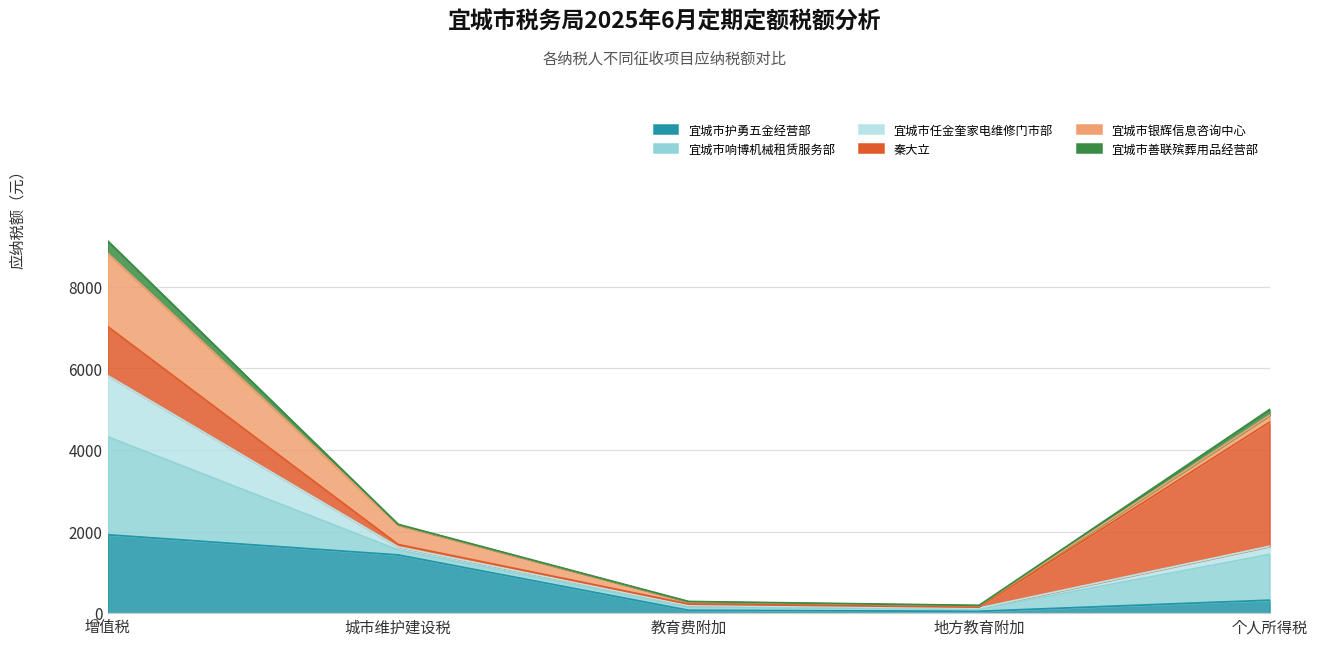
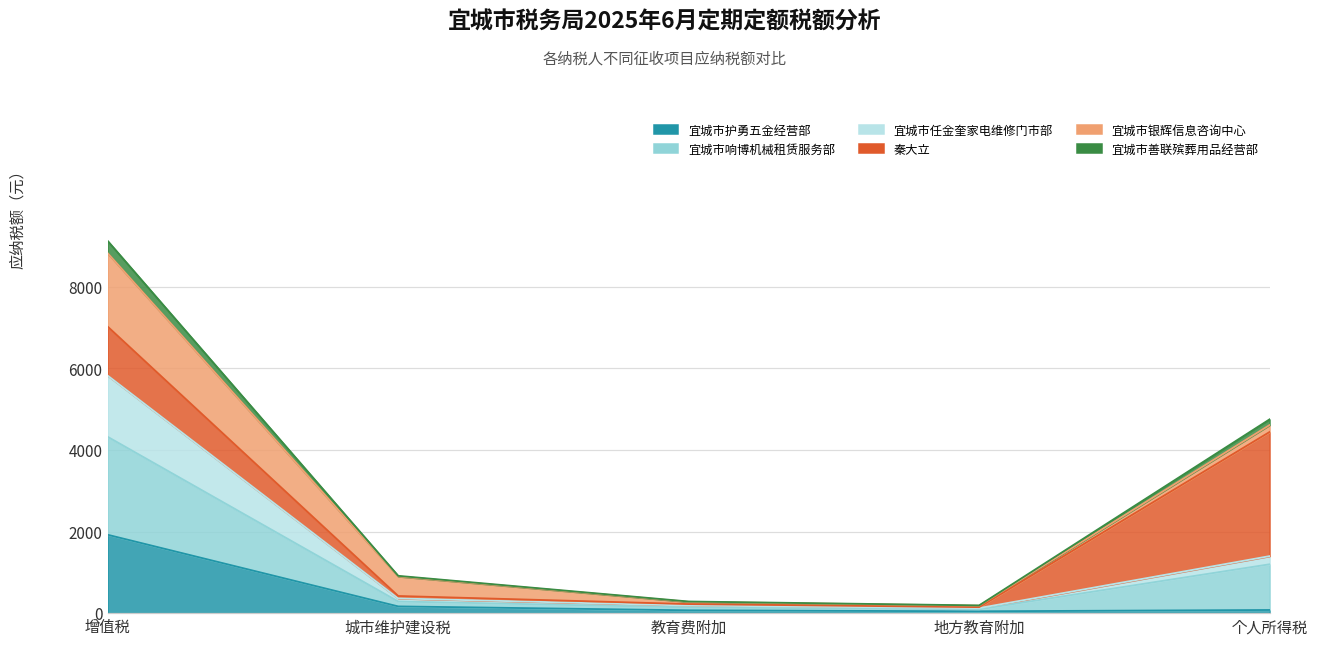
宜城市护勇五金经营部, 城市维护建设税: 1400 -> 200
宜城市护勇五金经营部, 个人所得税: 300 -> 100
